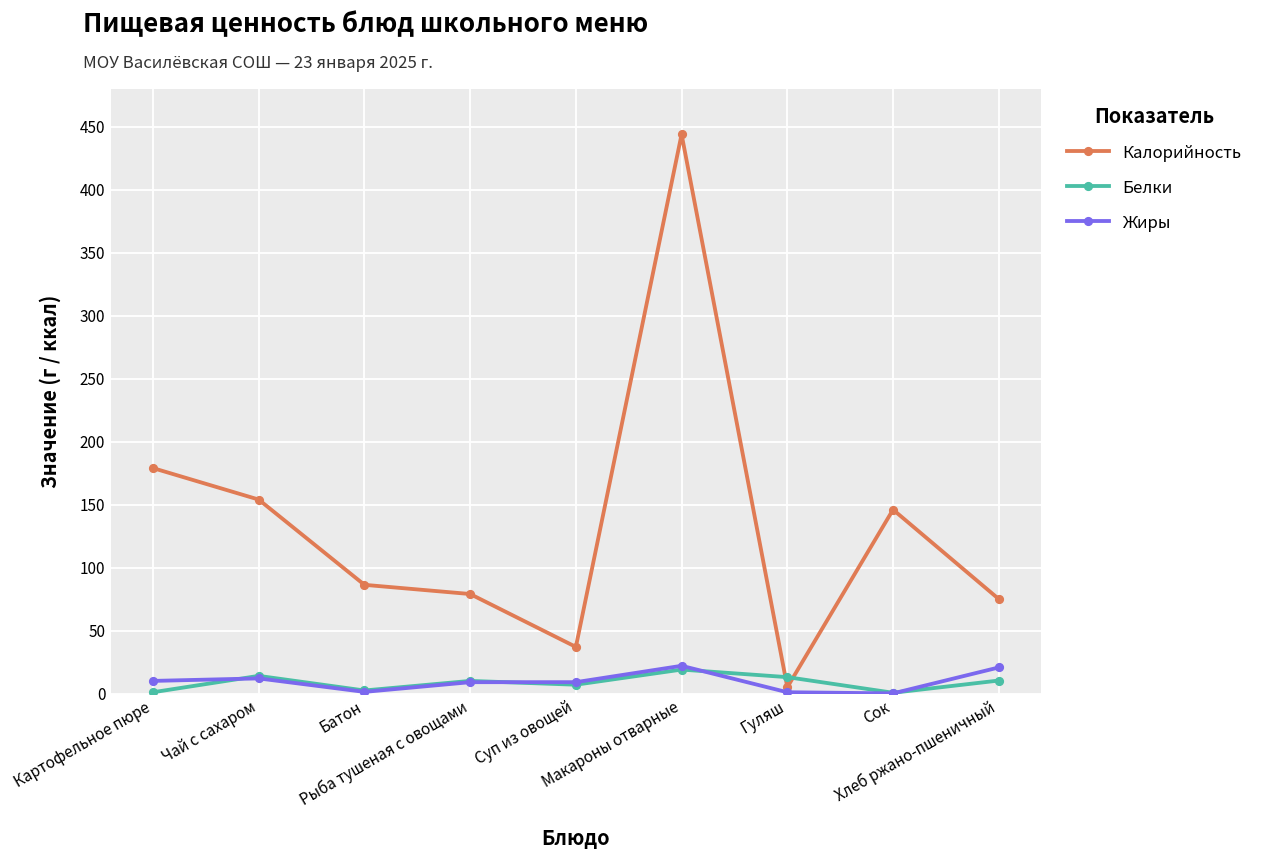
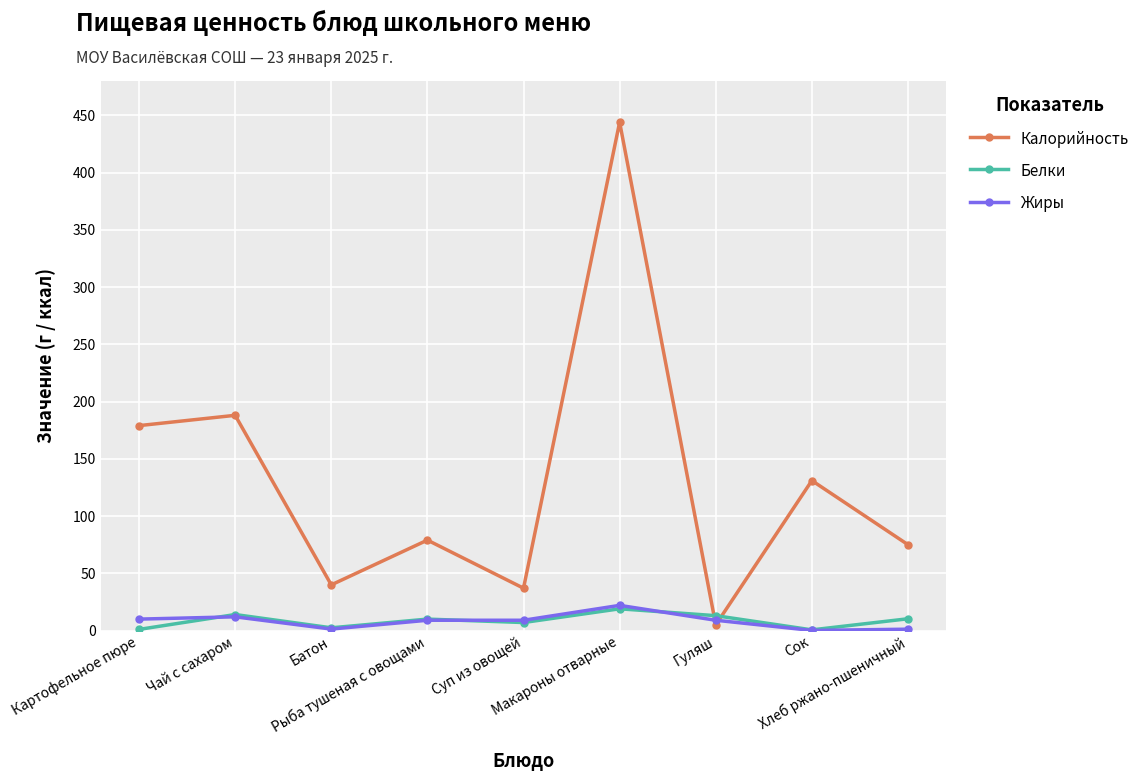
Калорийность, Чай с сахаром: 154 -> 188
Калорийность, Батон: 86 -> 40
Жиры, Гуляш: 1 -> 9
Калорийность, Сок: 146 -> 131
Жиры, Хлеб ржано-пшеничный: 21 -> 1
